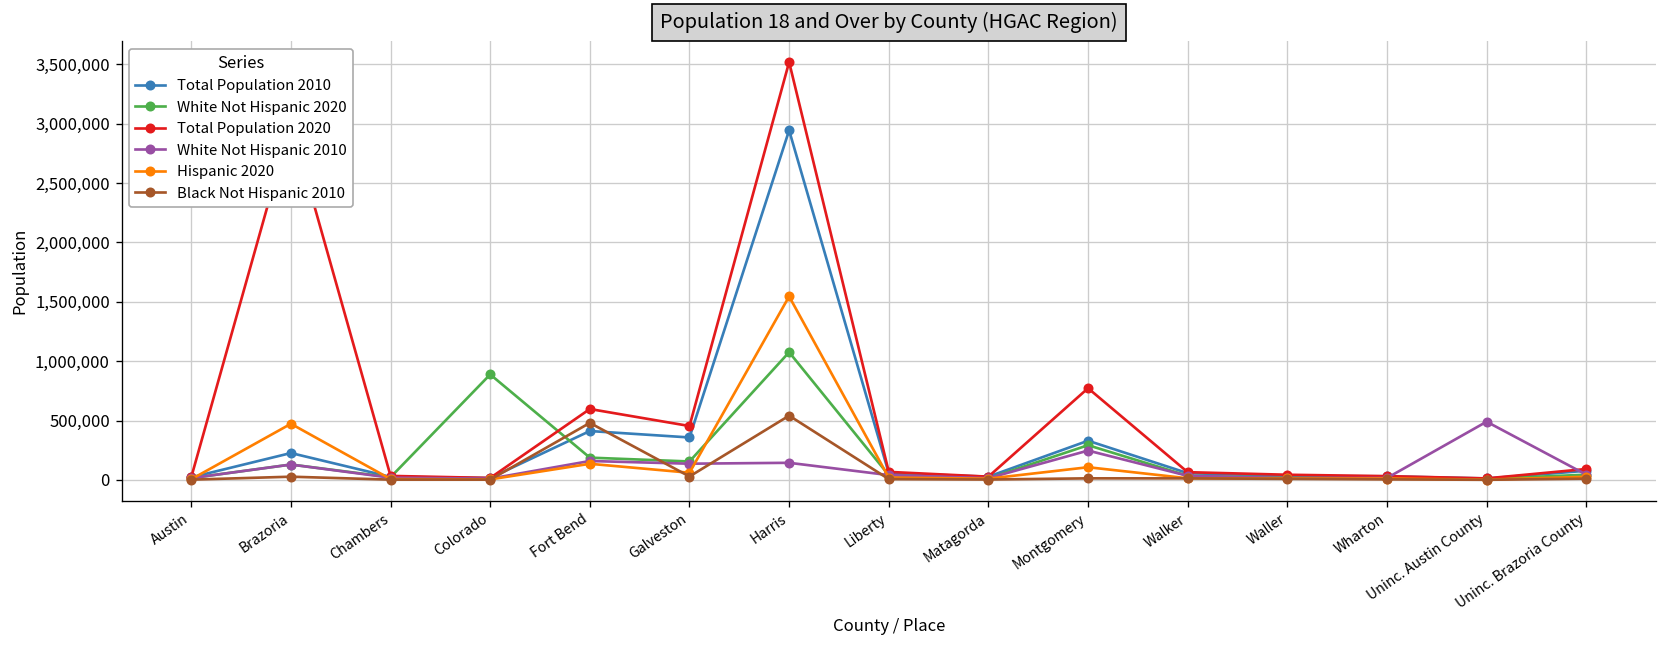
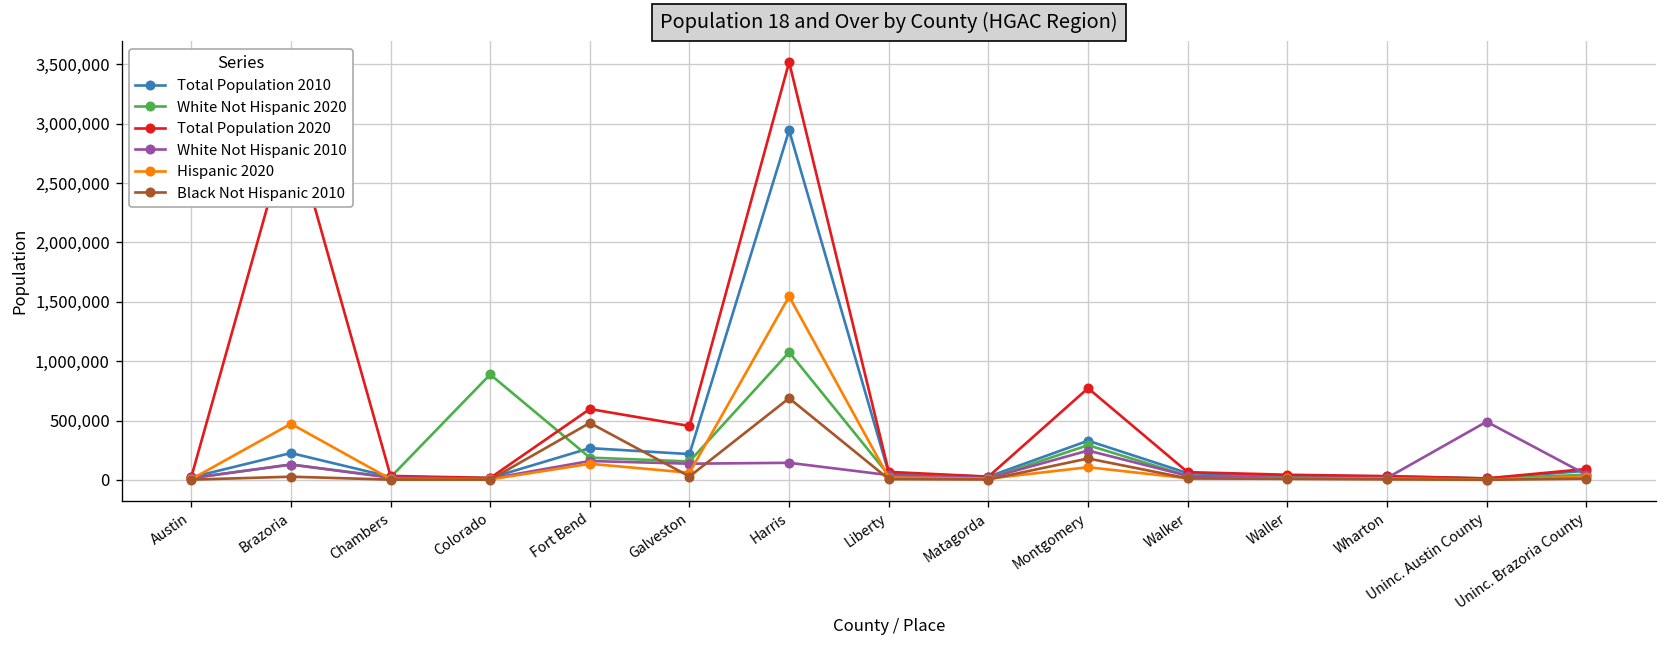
Total Population 2010, Fort Bend: 400,000 -> 300,000
Total Population 2010, Galveston: 400,000 -> 200,000
Black Not Hispanic 2010, Harris: 500,000 -> 700,000
Black Not Hispanic 2010, Montgomery: 0 -> 200,000
